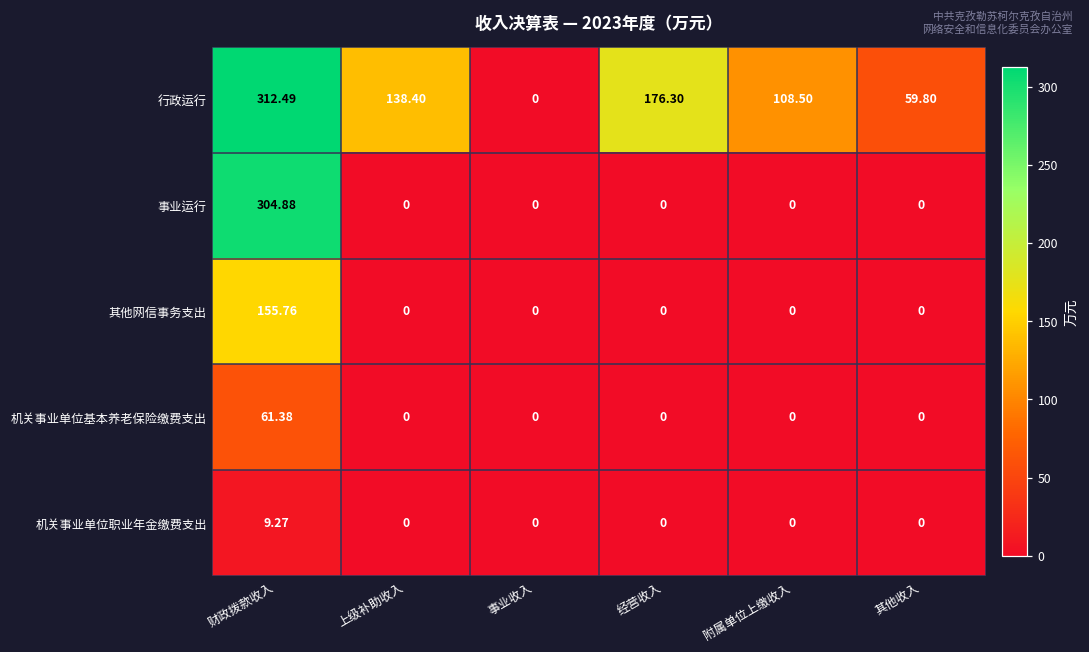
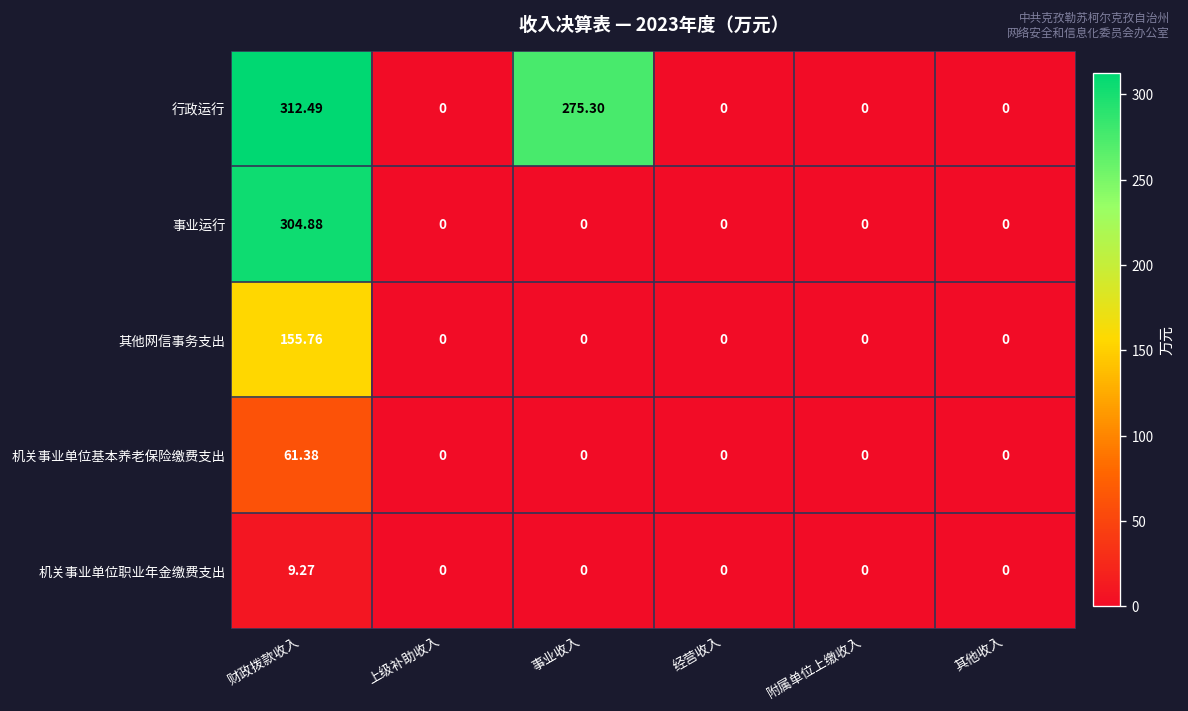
行政运行, 上级补助收入: 138.40 -> 0
行政运行, 事业收入: 0 -> 275.30
行政运行, 经营收入: 176.30 -> 0
行政运行, 附属单位上缴收入: 108.50 -> 0
行政运行, 其他收入: 59.80 -> 0
